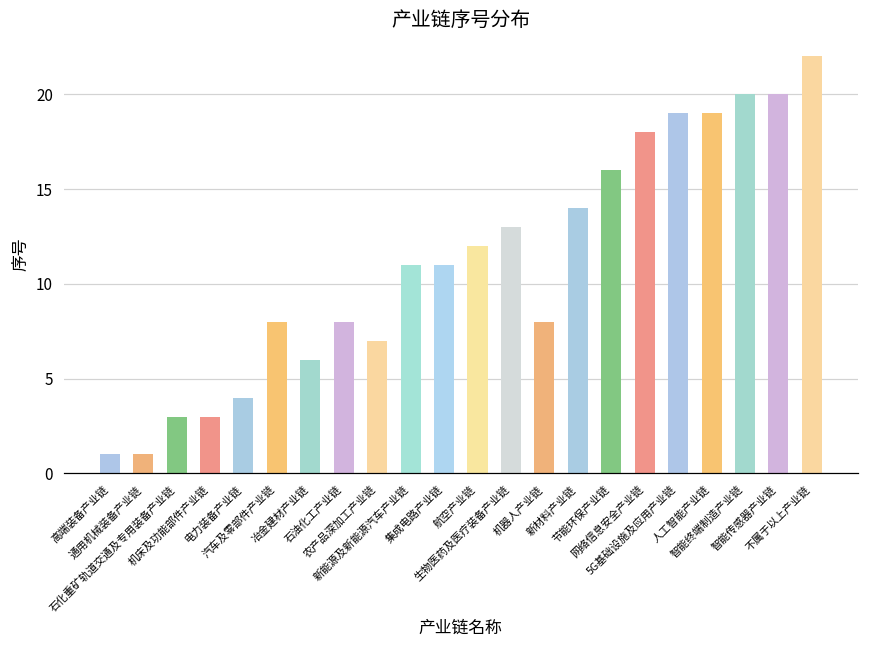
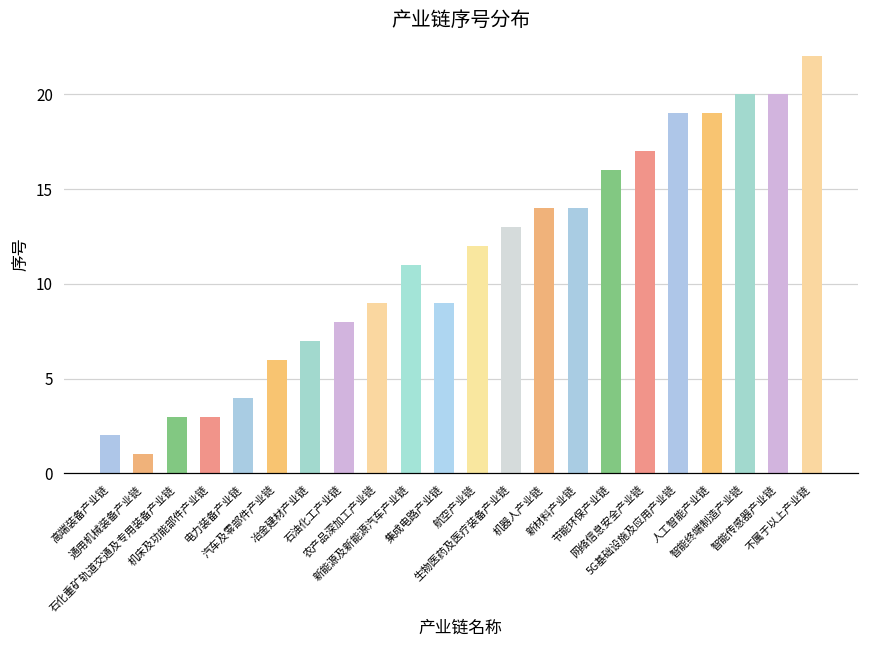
高端装备产业链: 1 -> 2
汽车及零部件产业链: 8 -> 6
冶金建材产业链: 6 -> 7
农产品深加工产业链: 7 -> 9
集成电路产业链: 11 -> 9
机器人产业链: 8 -> 14
网络信息安全产业链: 18 -> 17
